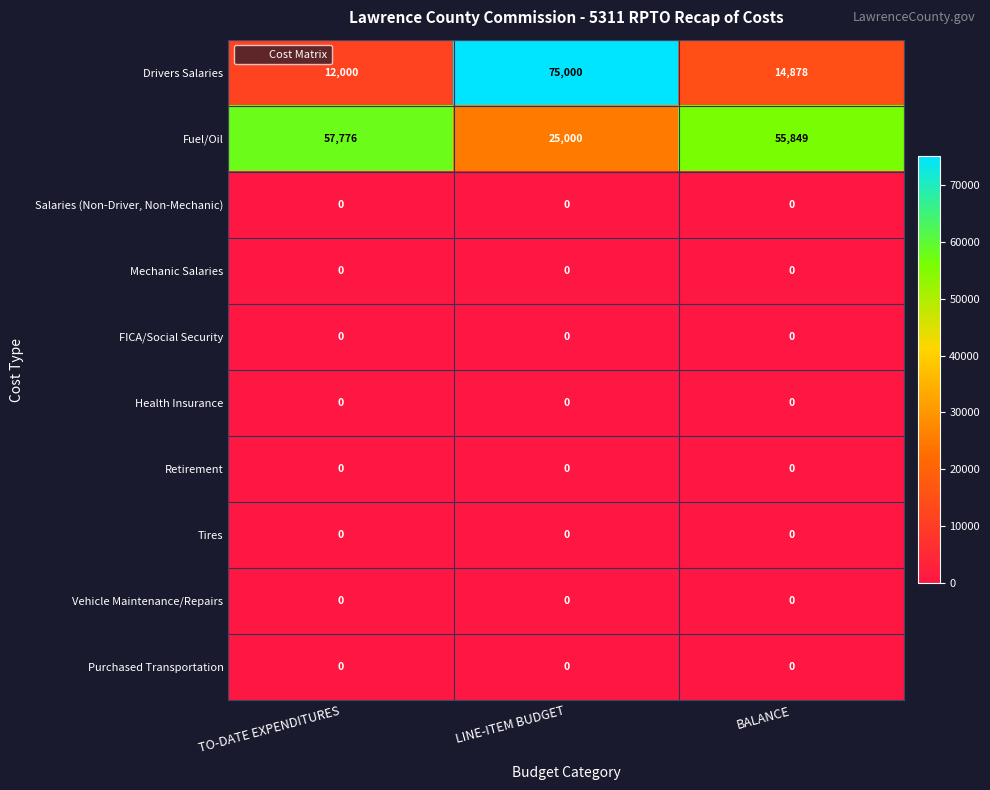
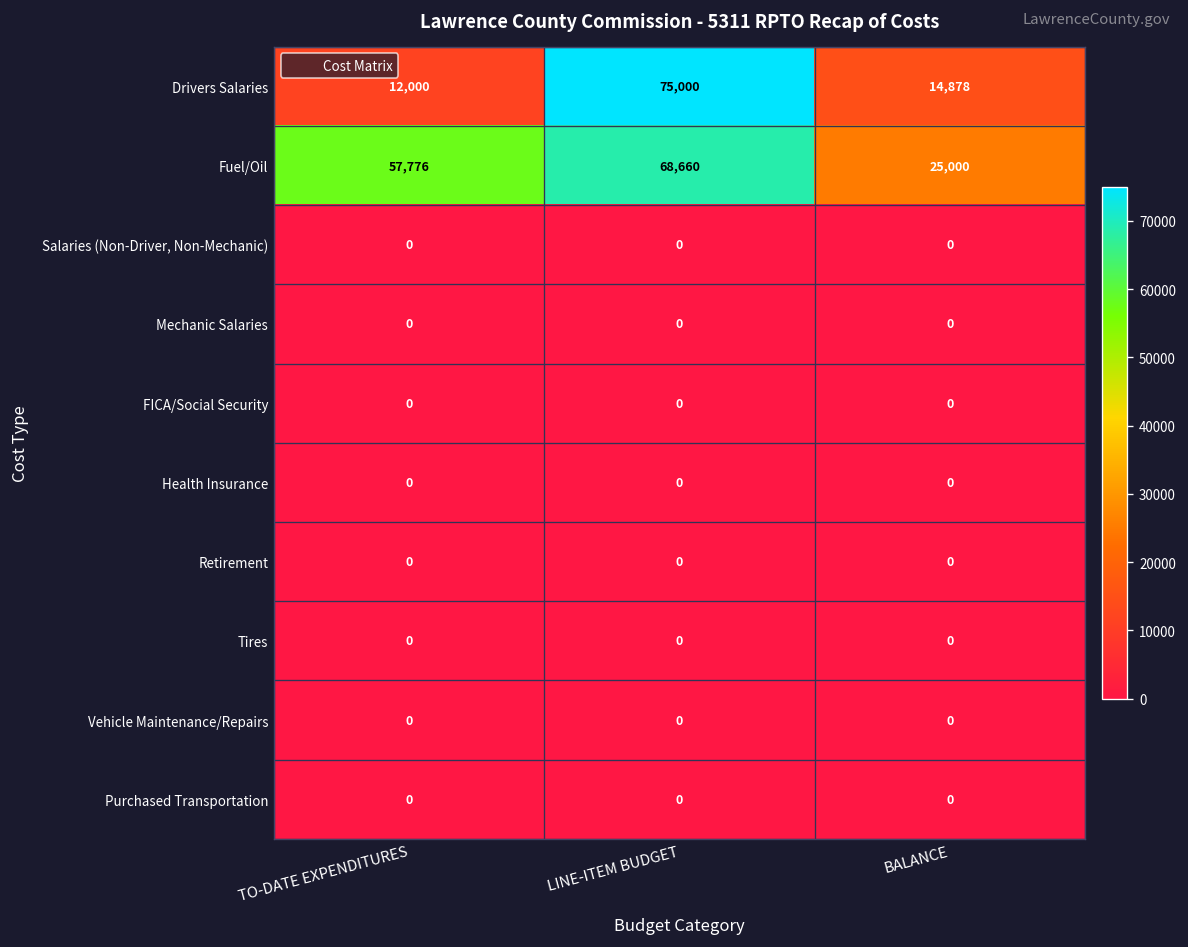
Fuel/Oil, LINE-ITEM BUDGET: 25,000 -> 68,660
Fuel/Oil, BALANCE: 55,849 -> 25,000
